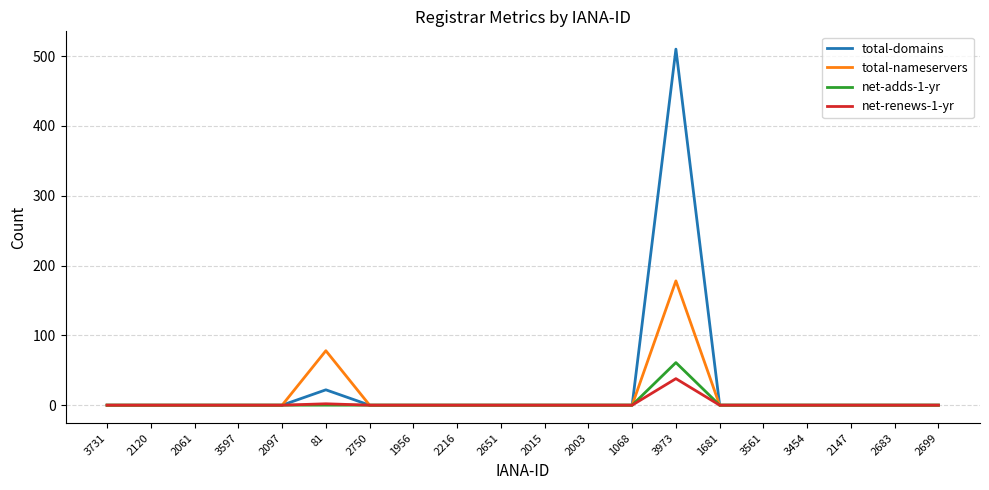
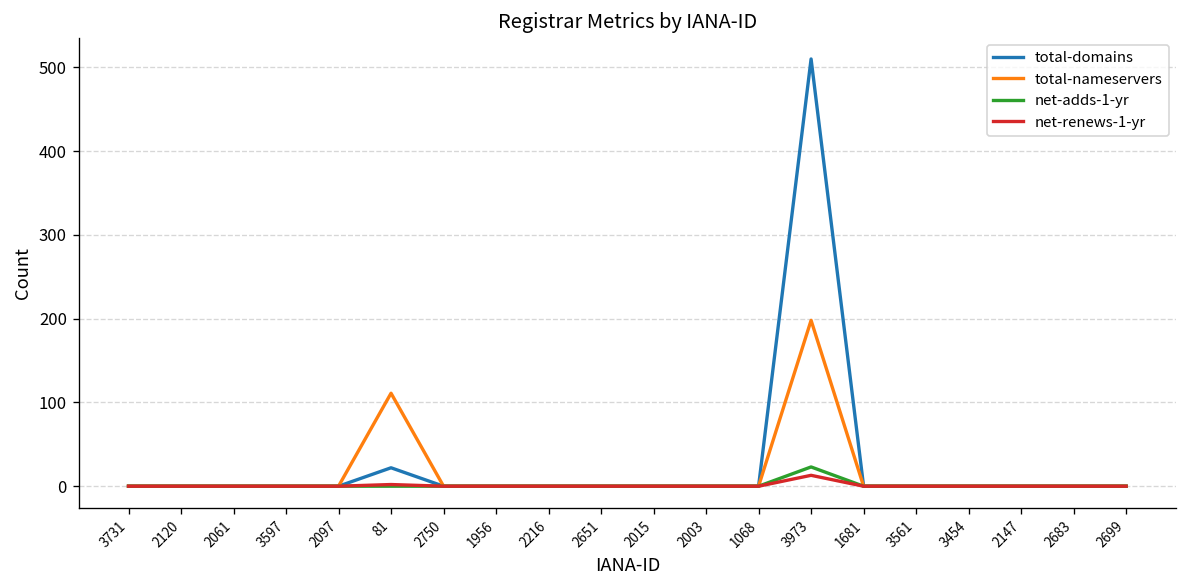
total-nameservers, 81: 80 -> 110
total-nameservers, 3973: 180 -> 200
net-adds-1-yr, 3973: 60 -> 20
net-renews-1-yr, 3973: 40 -> 10
